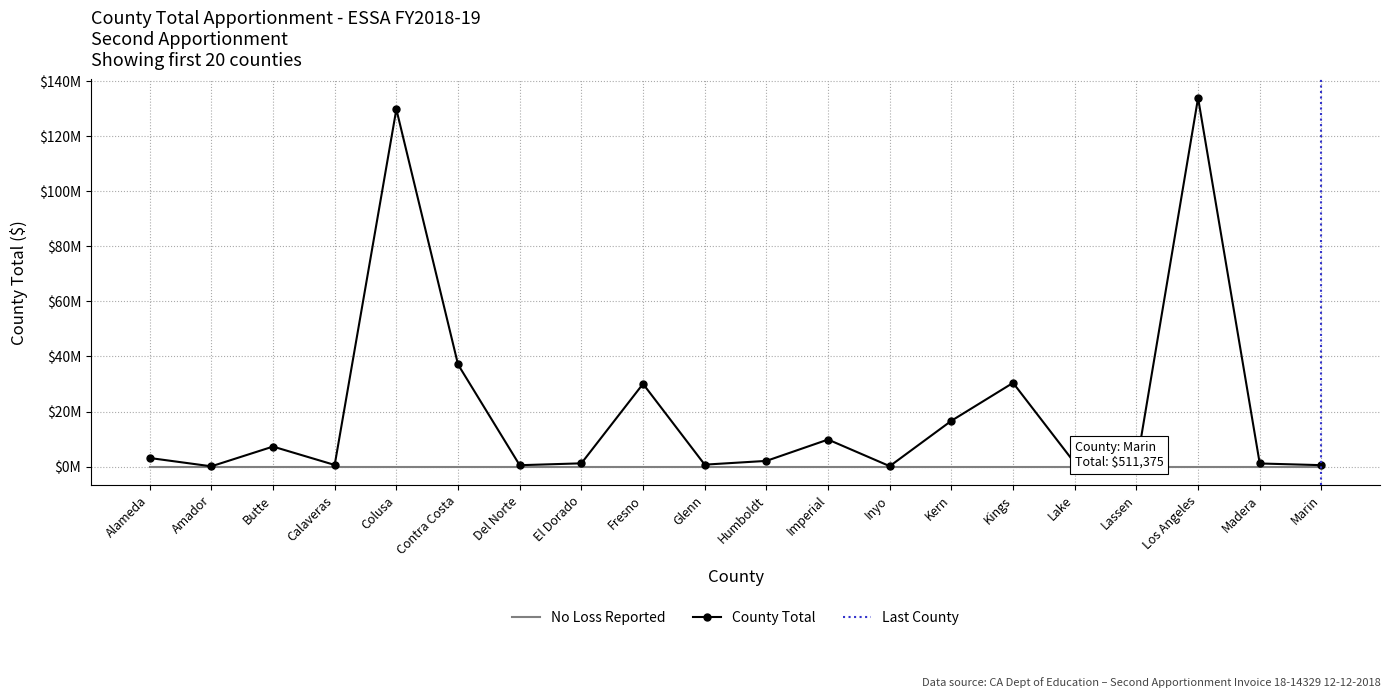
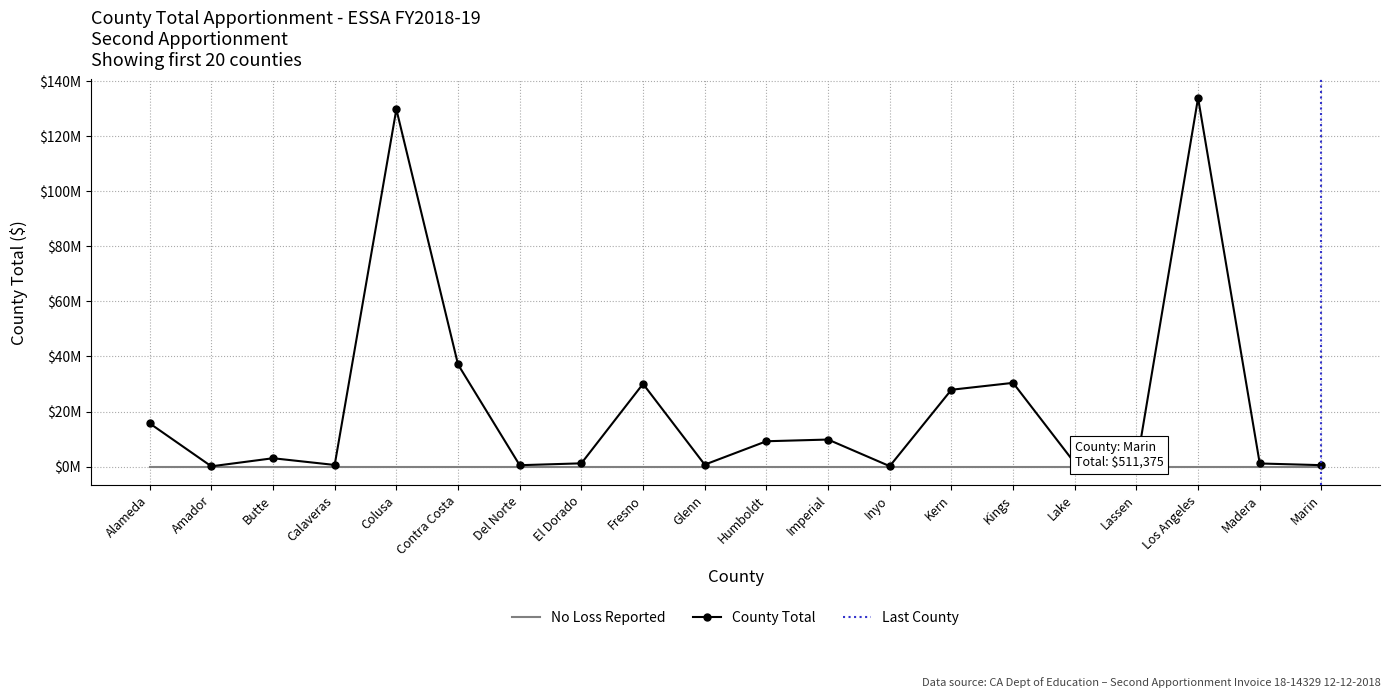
County Total, Alameda: $3000000 -> $16000000
County Total, Butte: $7000000 -> $3000000
County Total, Humboldt: $2000000 -> $9000000
County Total, Kern: $17000000 -> $28000000
